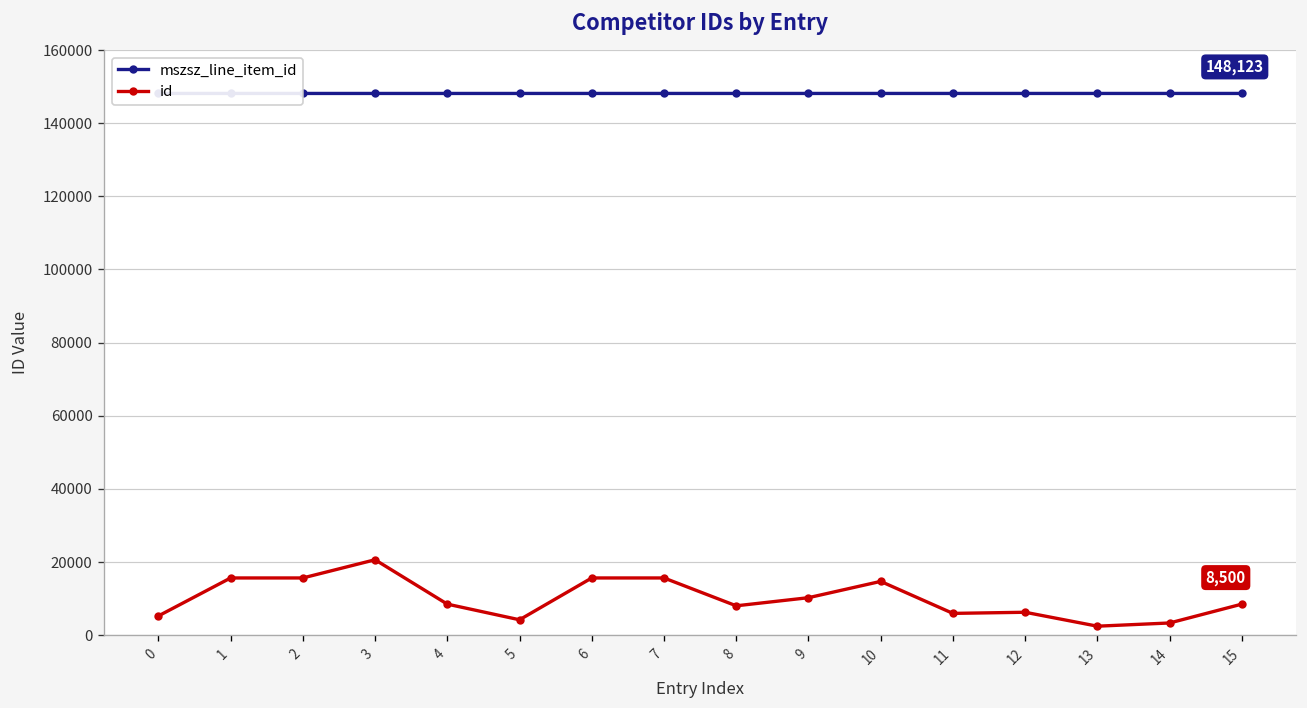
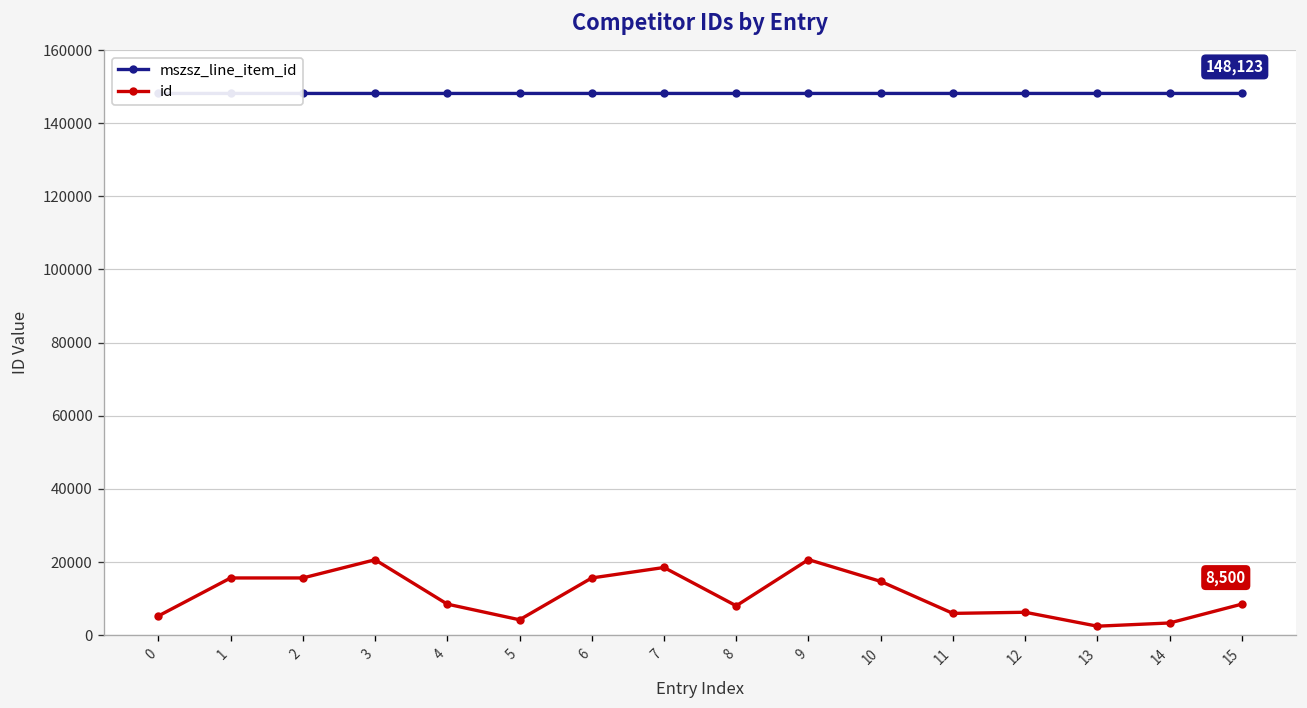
id, 7: 16000 -> 19000
id, 9: 10000 -> 21000
